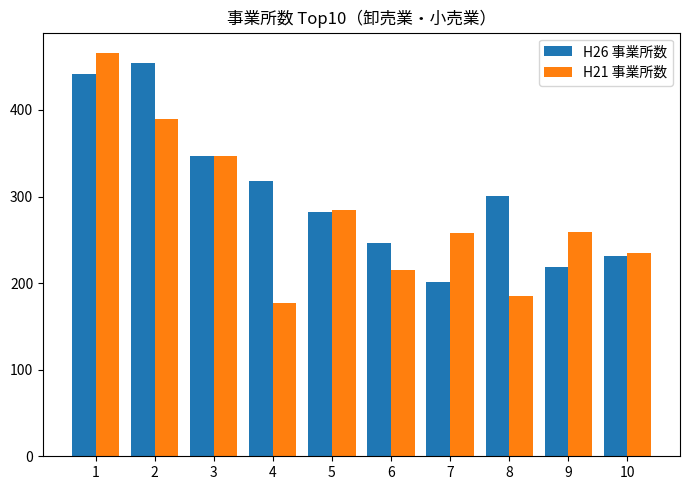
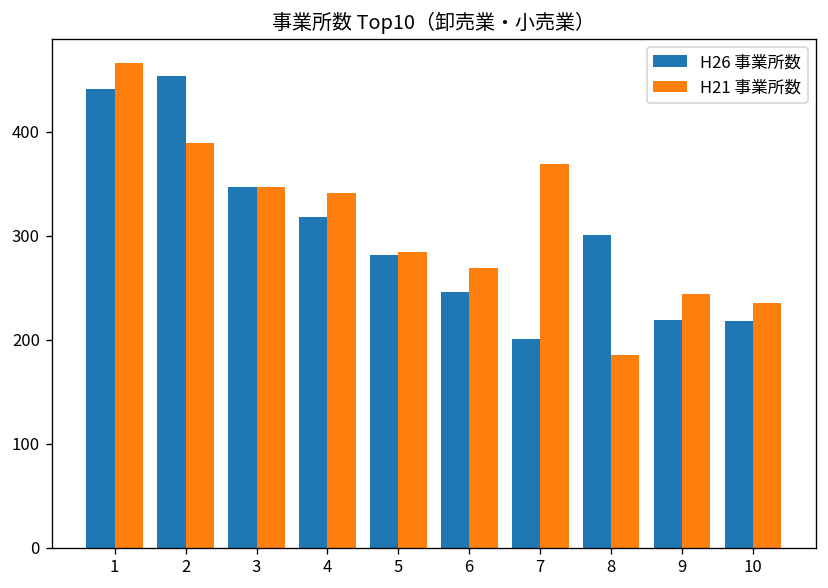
H21 事業所数, 4: 180 -> 340
H21 事業所数, 6: 220 -> 270
H21 事業所数, 7: 260 -> 370
H21 事業所数, 9: 260 -> 240
H26 事業所数, 10: 230 -> 220
